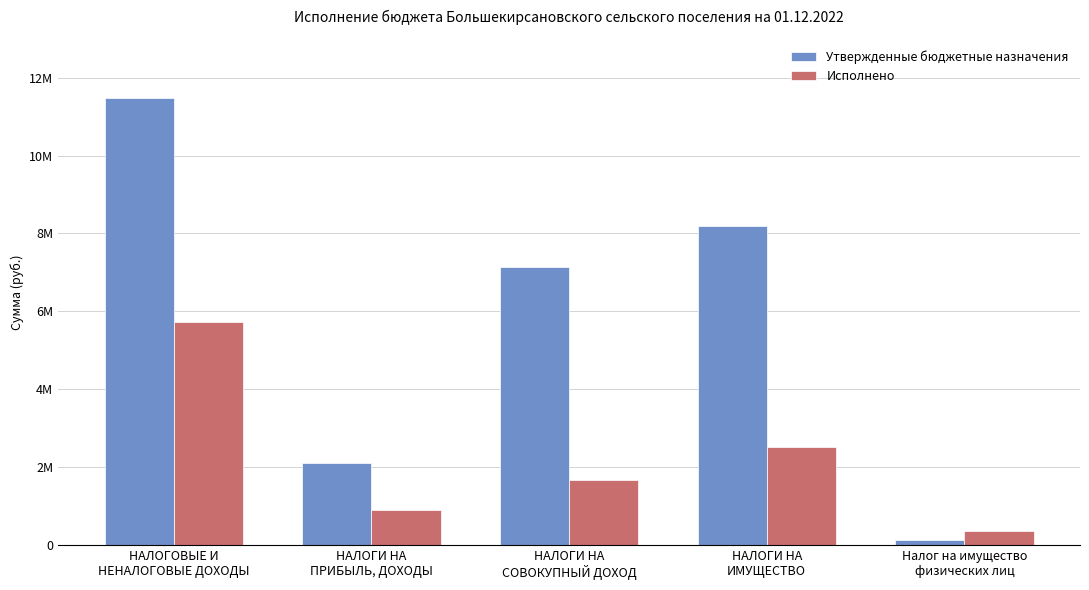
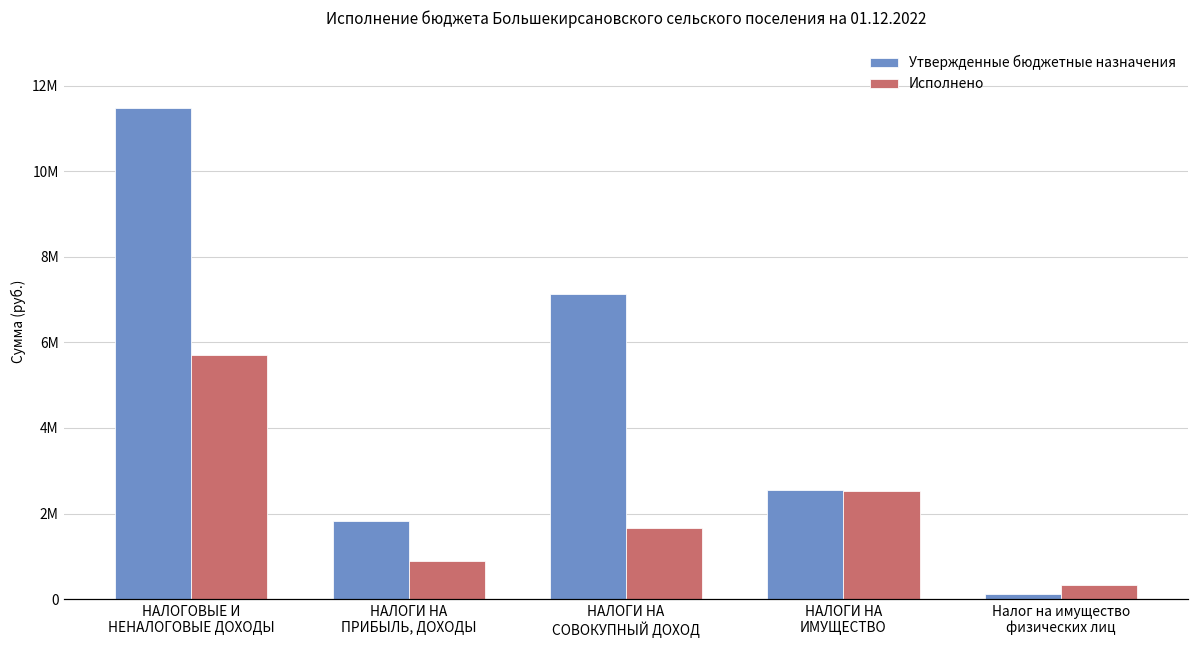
Утвержденные бюджетные назначения, НАЛОГИ НА ПРИБЫЛЬ, ДОХОДЫ: 2100000 -> 1800000
Утвержденные бюджетные назначения, НАЛОГИ НА ИМУЩЕСТВО: 8200000 -> 2600000
